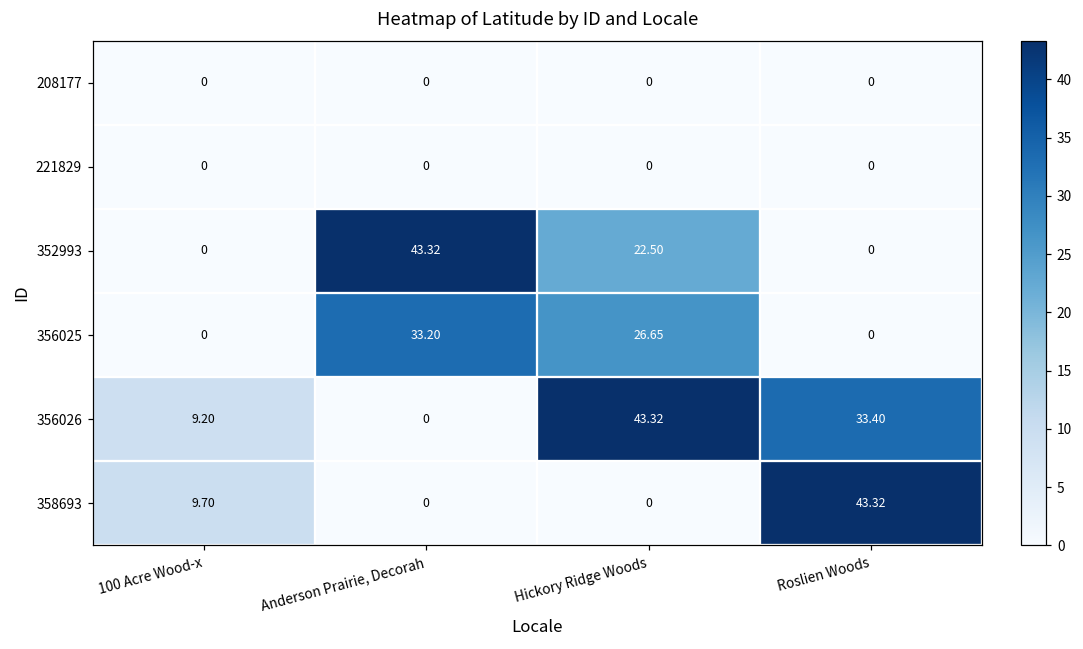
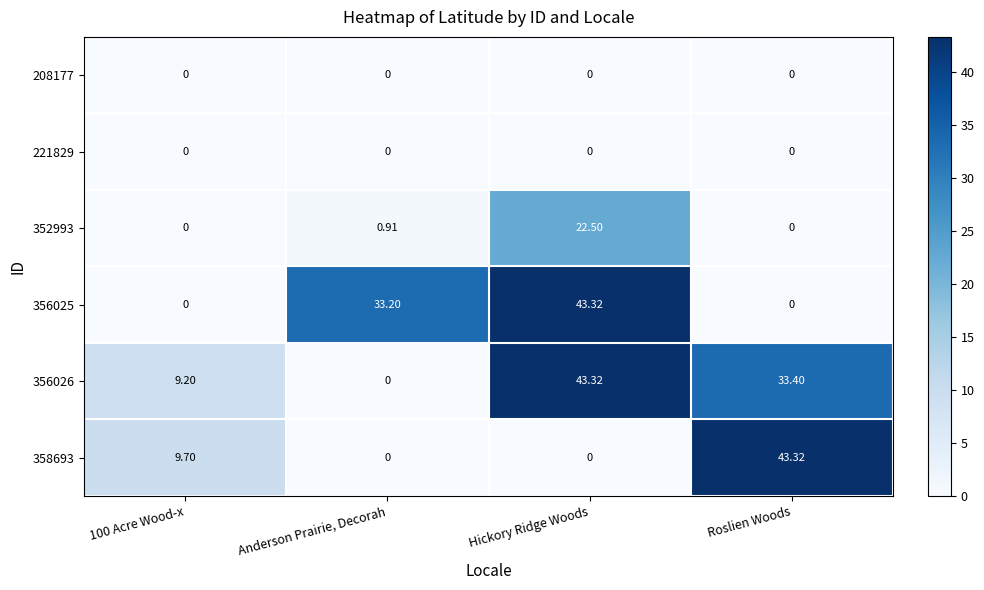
352993, Anderson Prairie, Decorah: 43.32 -> 0.91
356025, Hickory Ridge Woods: 26.65 -> 43.32
